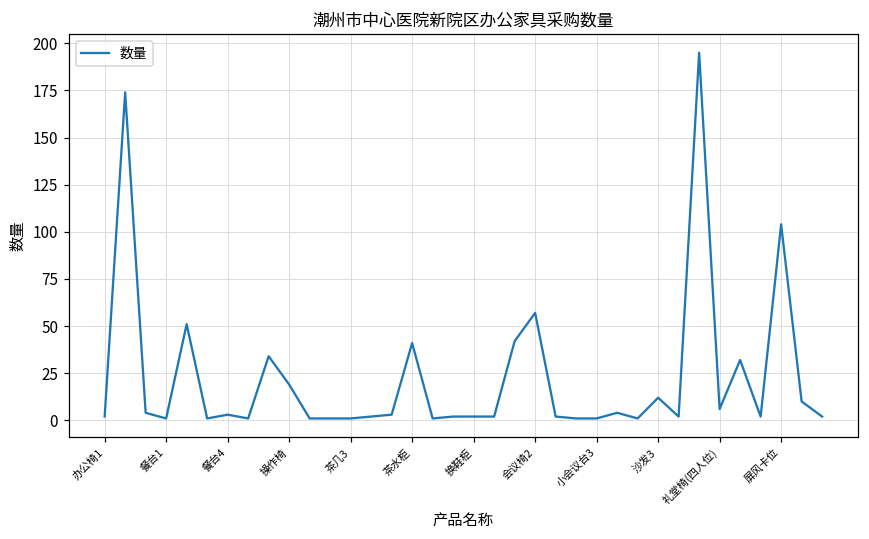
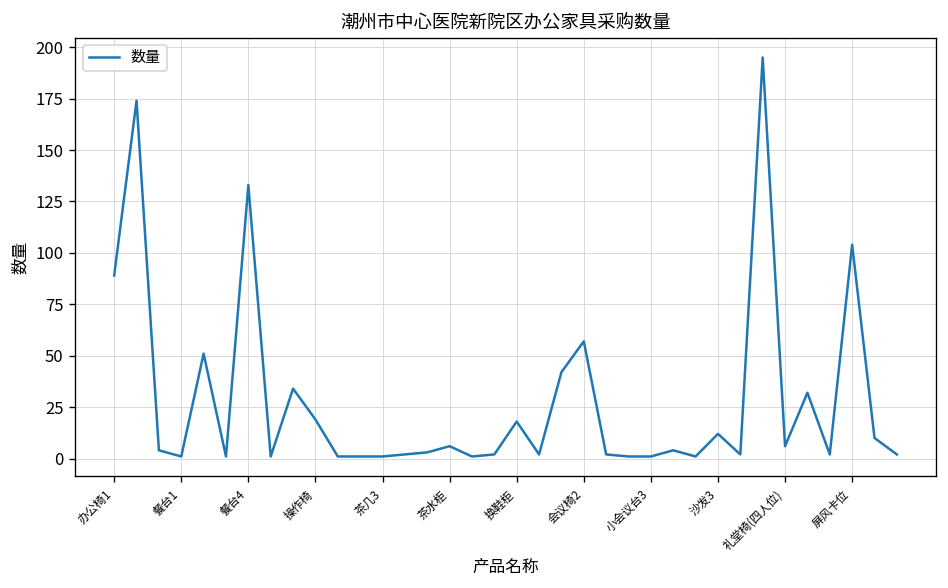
办公椅1: 2 -> 89
餐台4: 3 -> 133
茶水柜: 41 -> 6
换鞋柜: 2 -> 18
